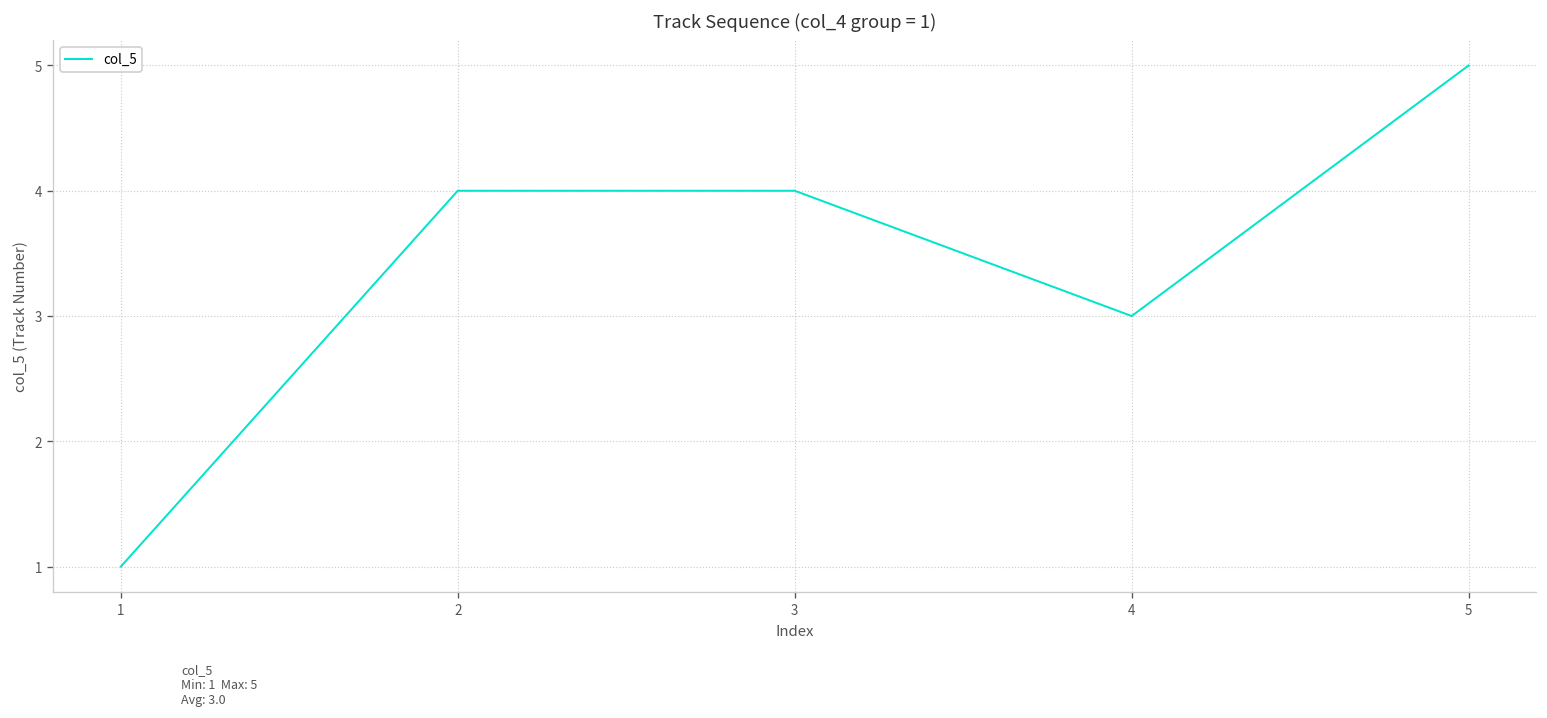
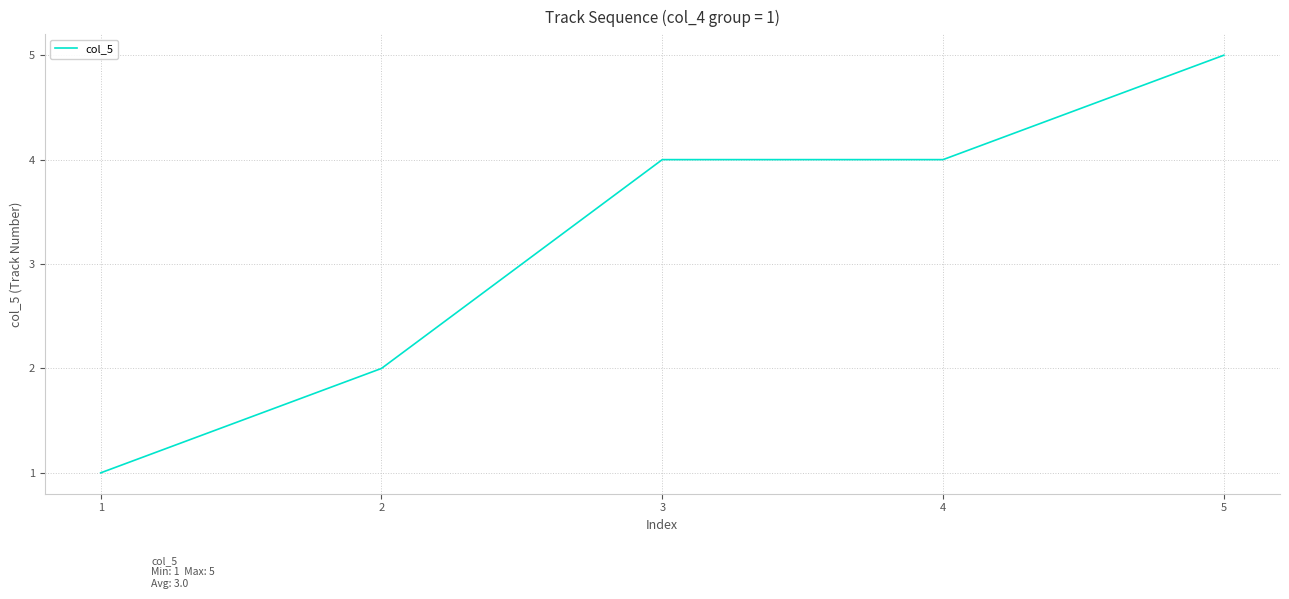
2: 4 -> 2
4: 3 -> 4
